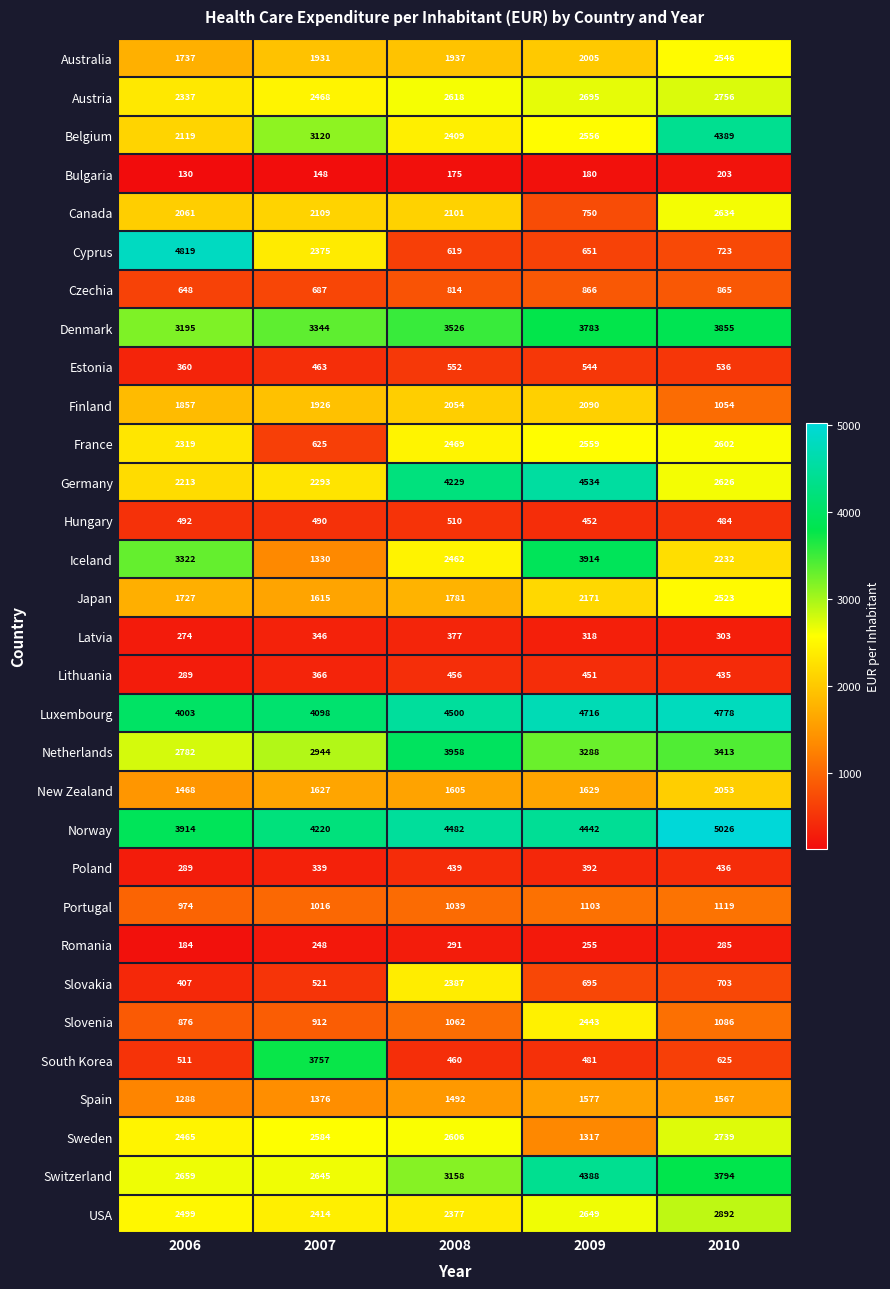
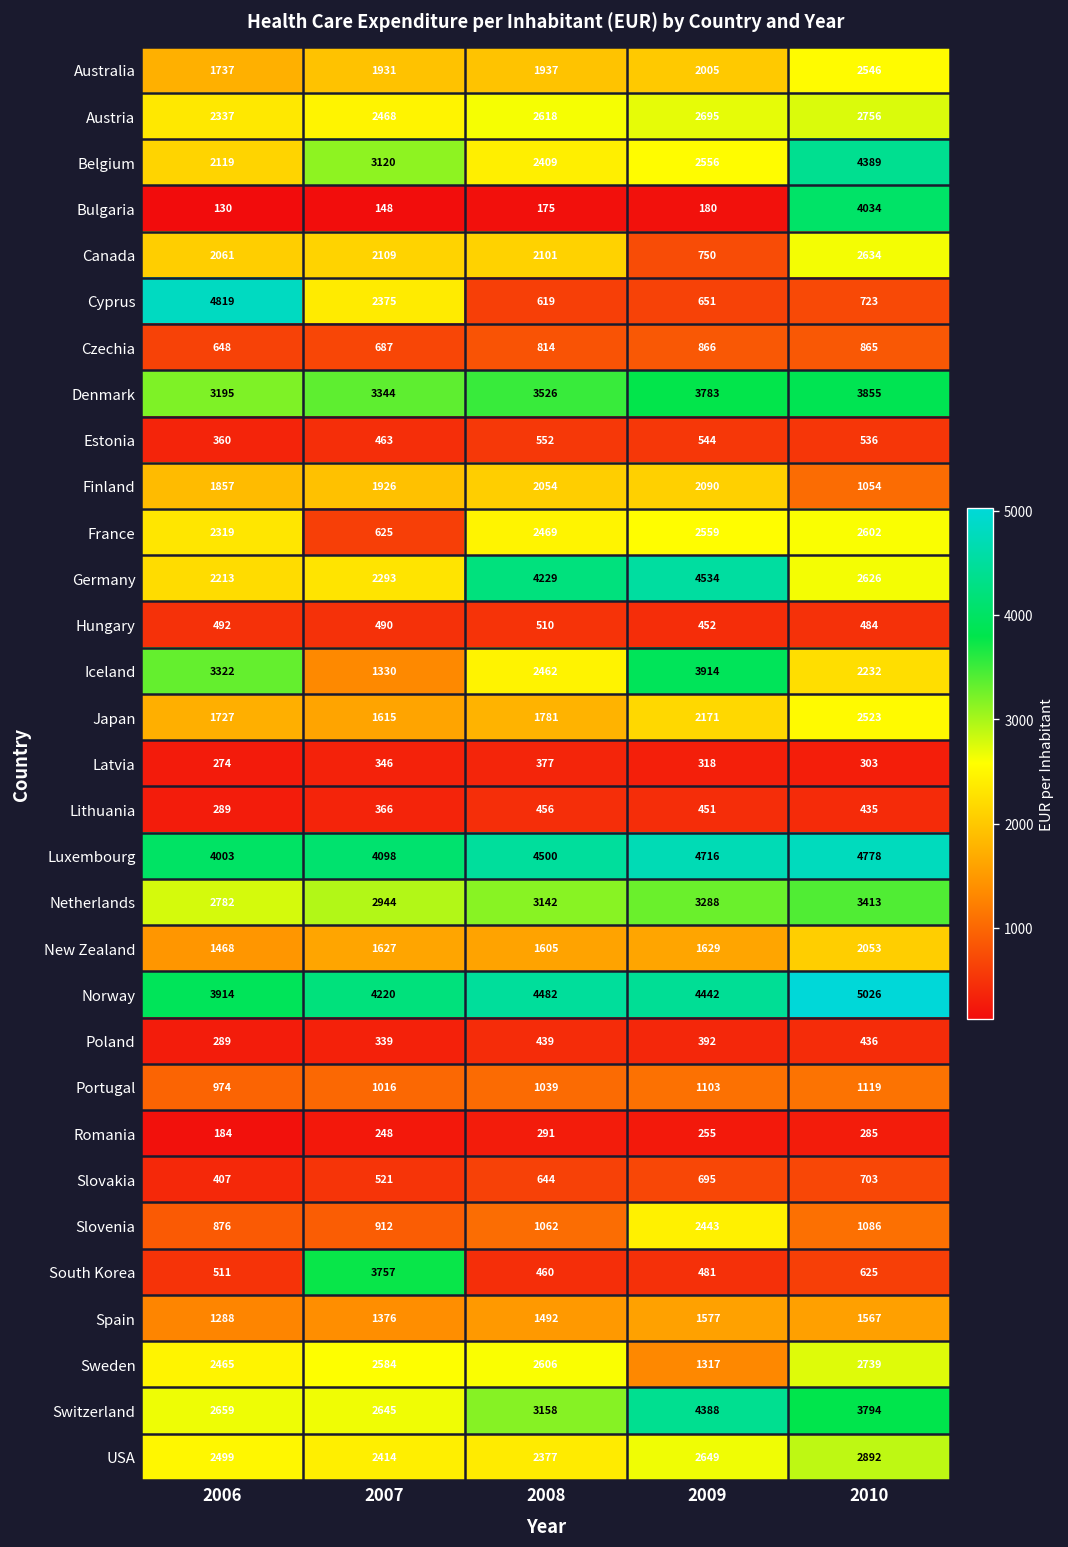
Bulgaria, 2010: 203 -> 4034
Netherlands, 2008: 3958 -> 3142
Slovakia, 2008: 2387 -> 644
